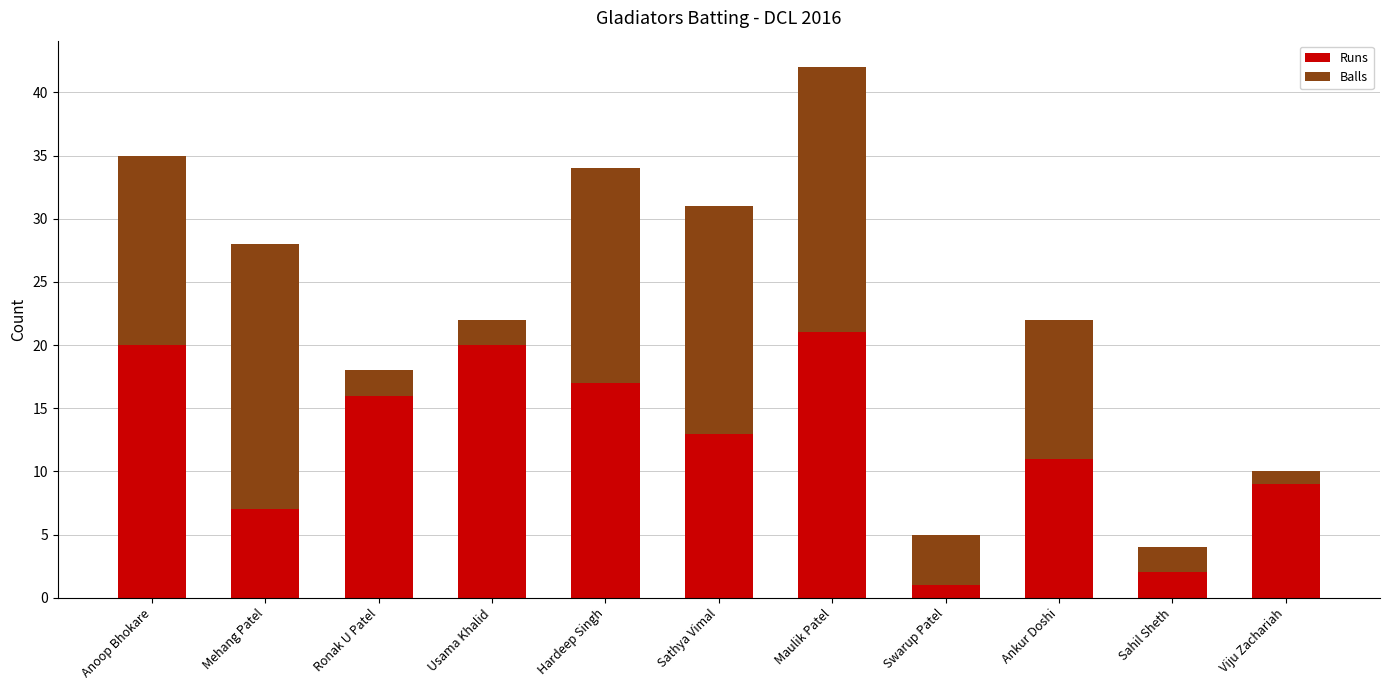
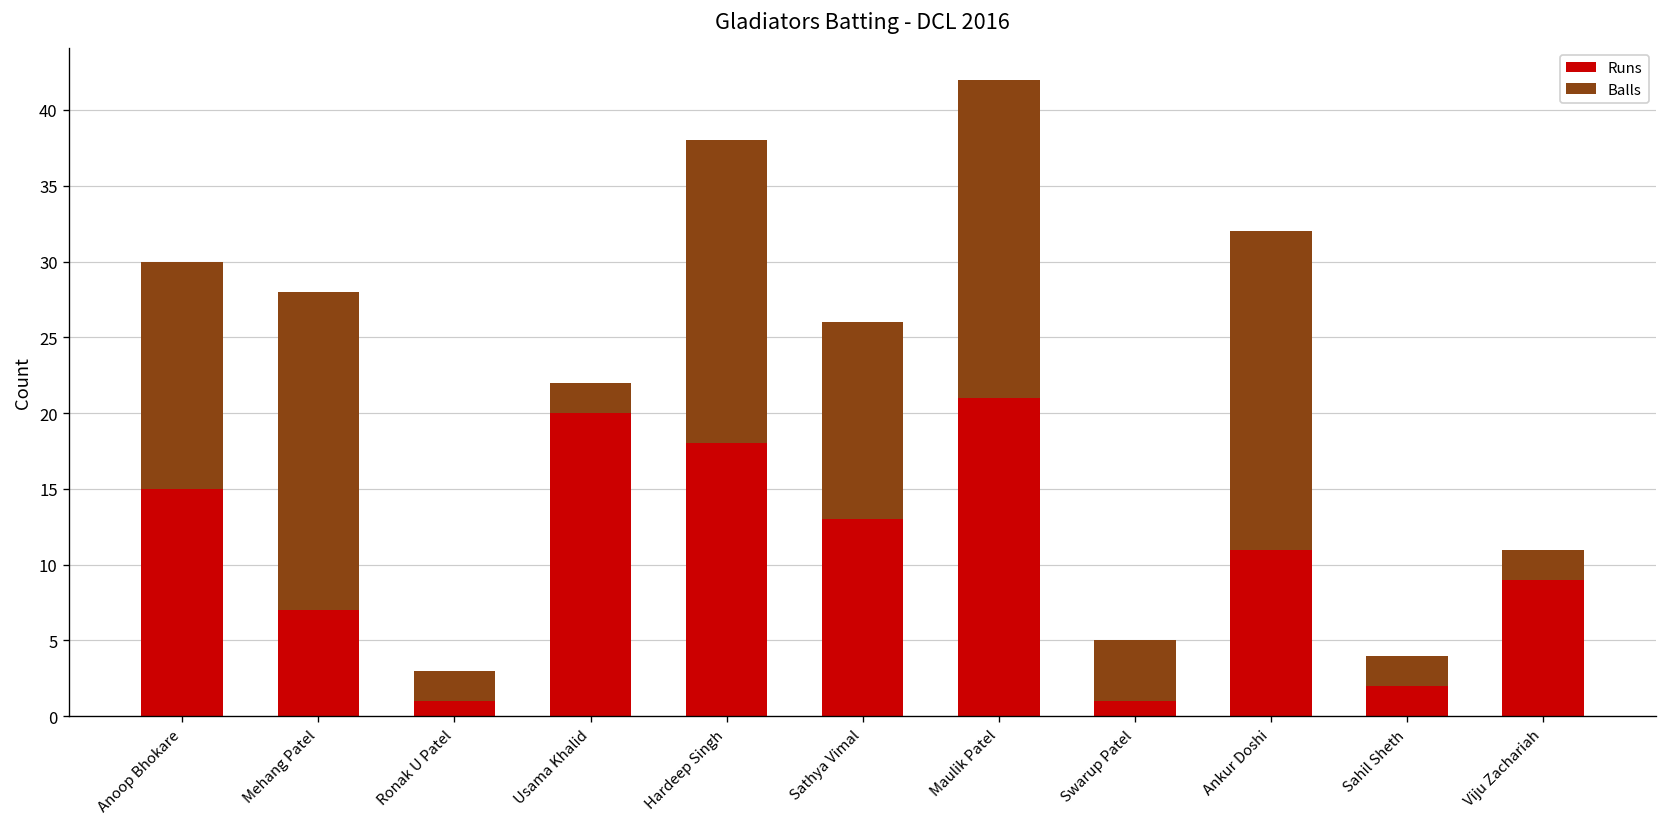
Runs, Anoop Bhokare: 20 -> 15
Runs, Ronak U Patel: 16 -> 1
Runs, Hardeep Singh: 17 -> 18
Balls, Hardeep Singh: 17 -> 20
Balls, Sathya Vimal: 18 -> 13
Balls, Ankur Doshi: 11 -> 21
Balls, Viju Zachariah: 1 -> 2
